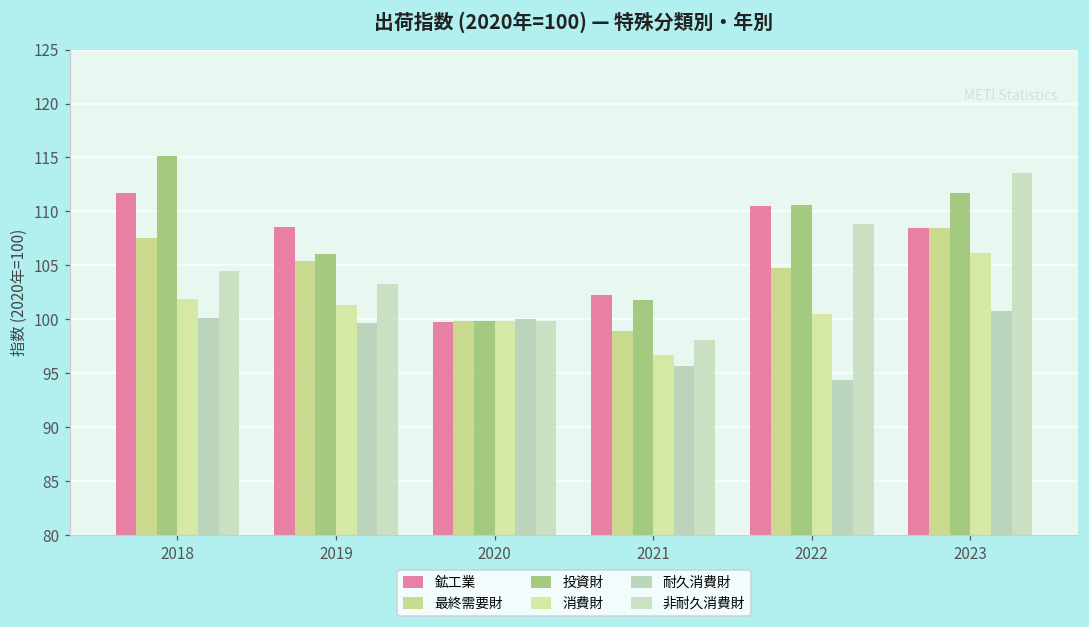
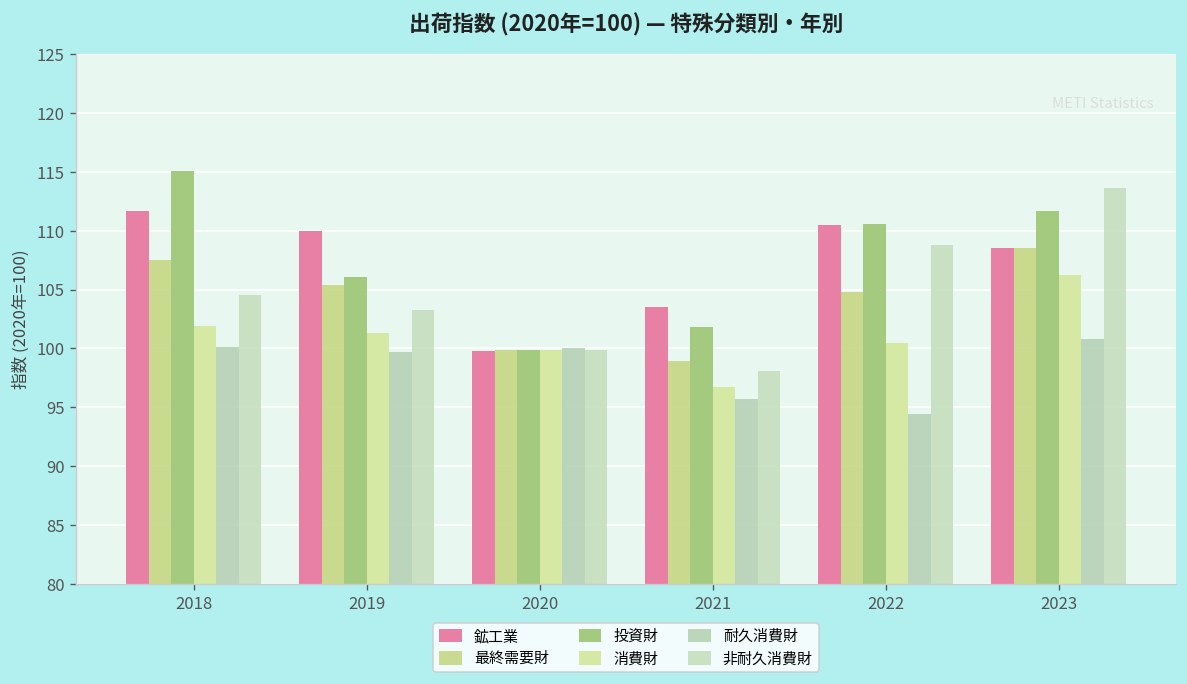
鉱工業, 2019: 109 -> 110
鉱工業, 2021: 102 -> 104
